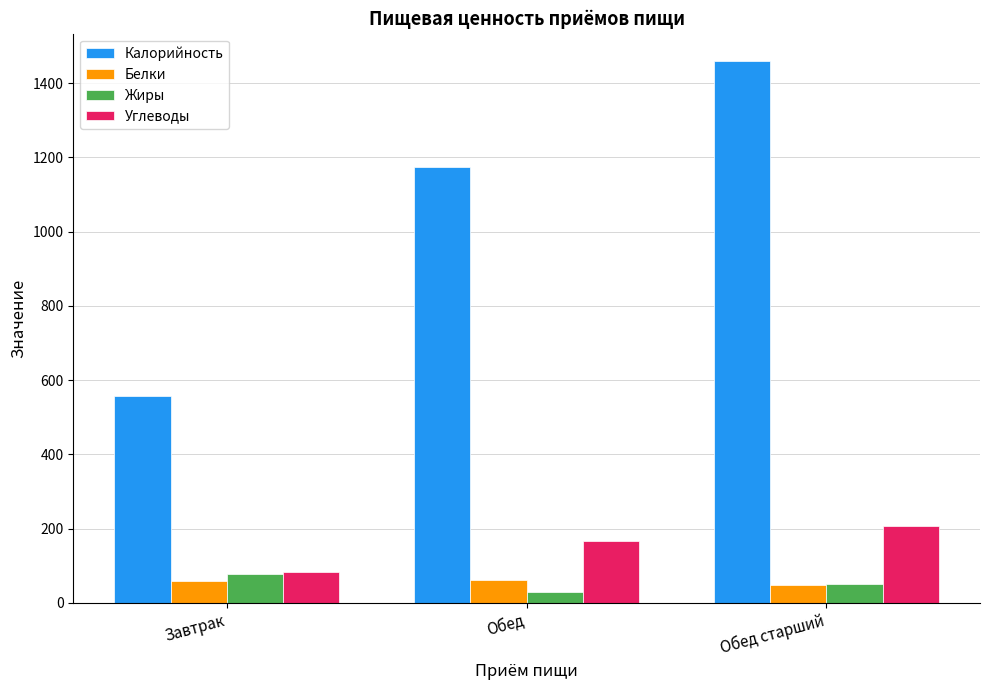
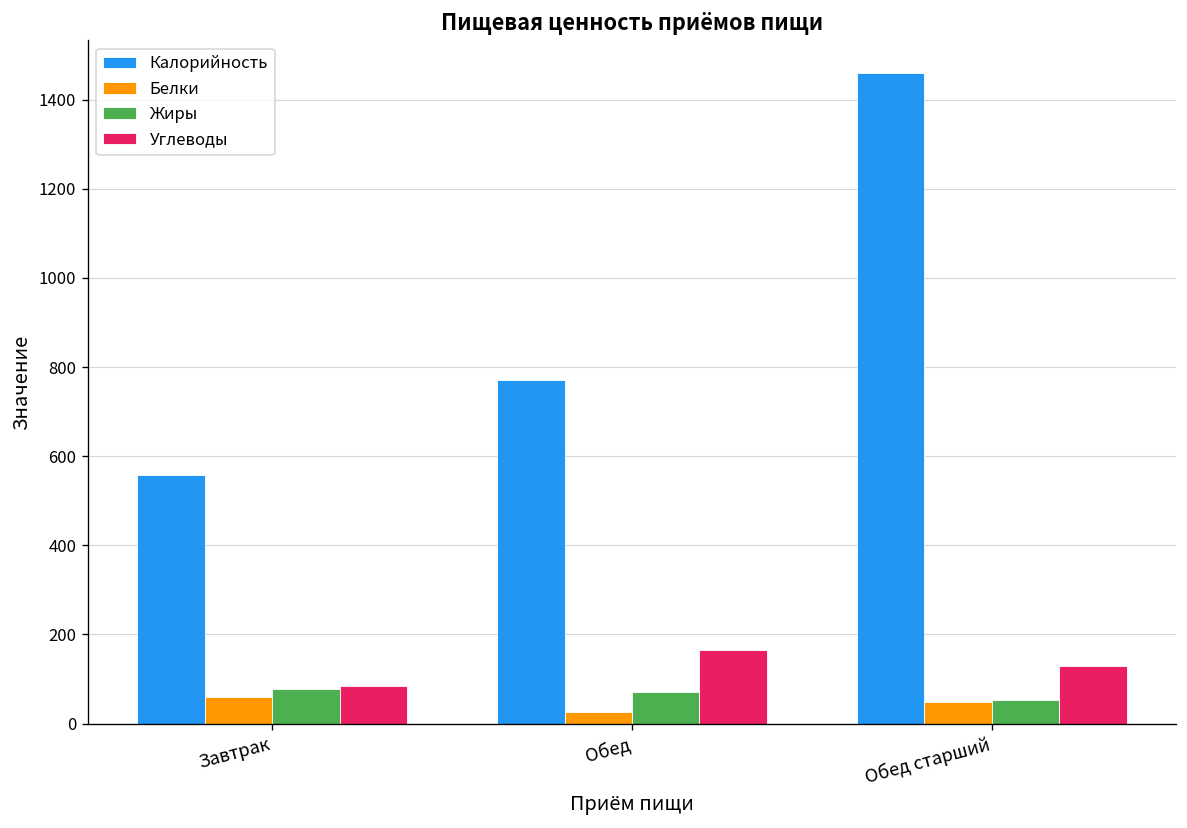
Калорийность, Обед: 1170 -> 770
Белки, Обед: 60 -> 30
Жиры, Обед: 30 -> 70
Углеводы, Обед старший: 210 -> 130
